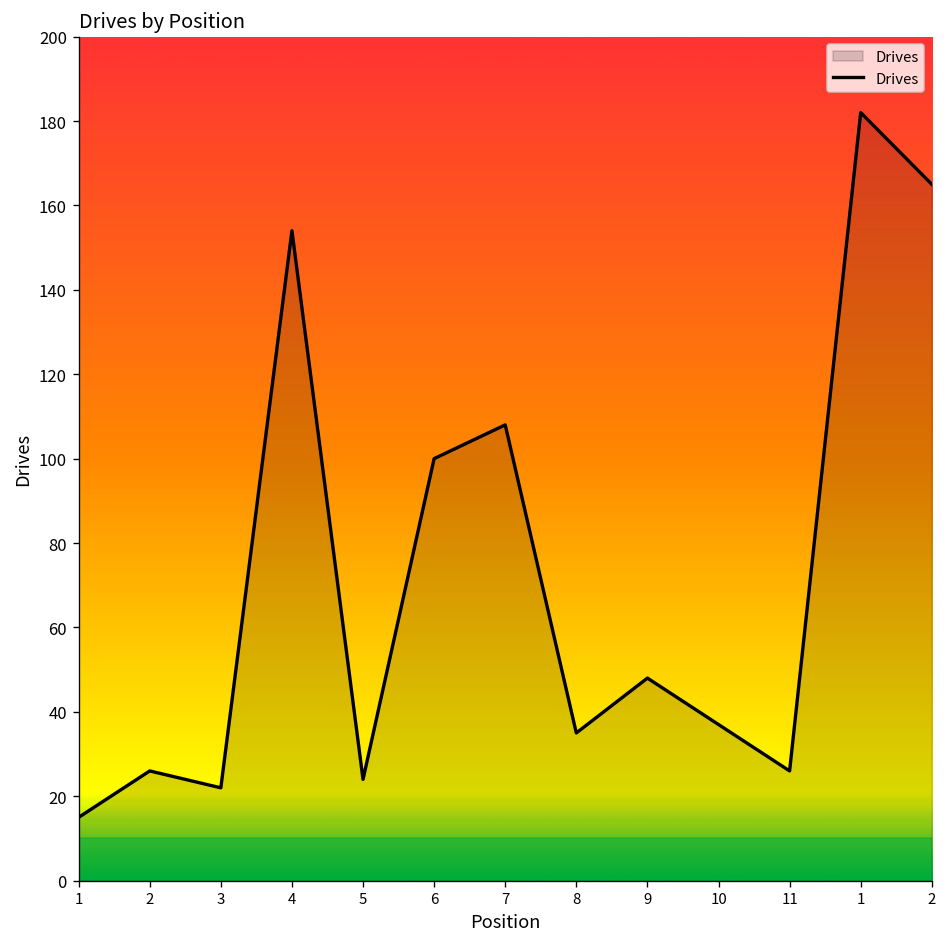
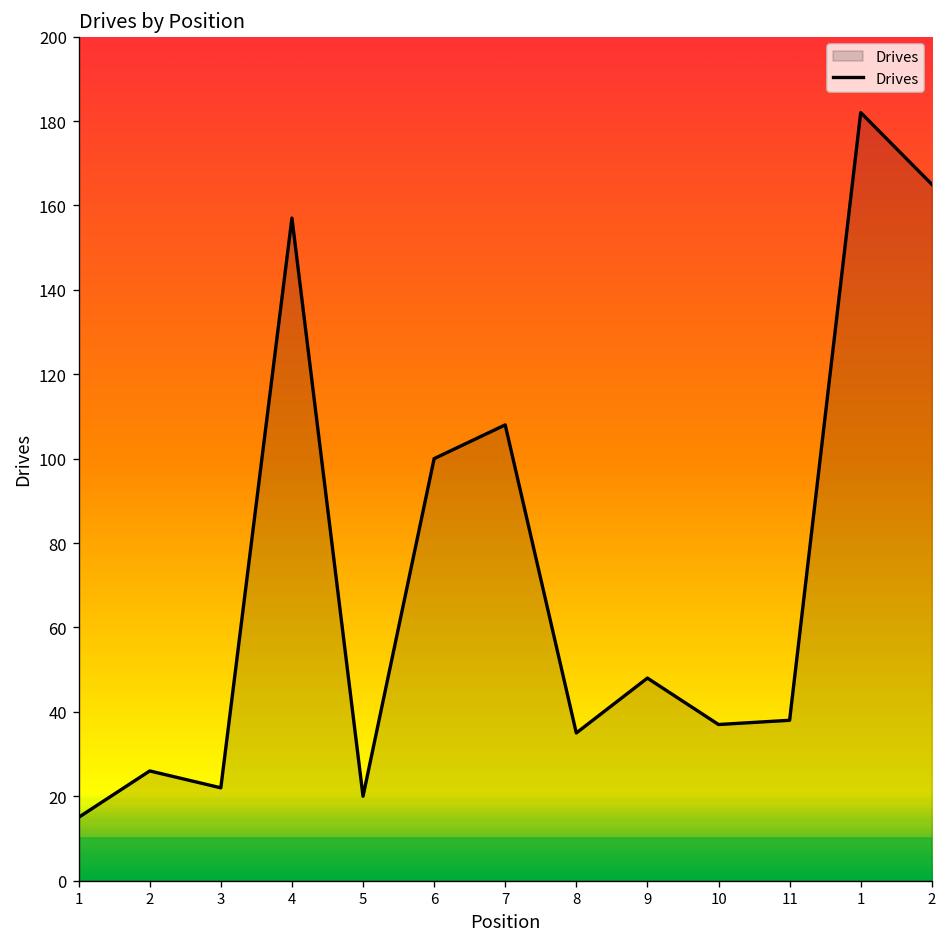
4: 154 -> 157
5: 24 -> 20
11: 26 -> 38
